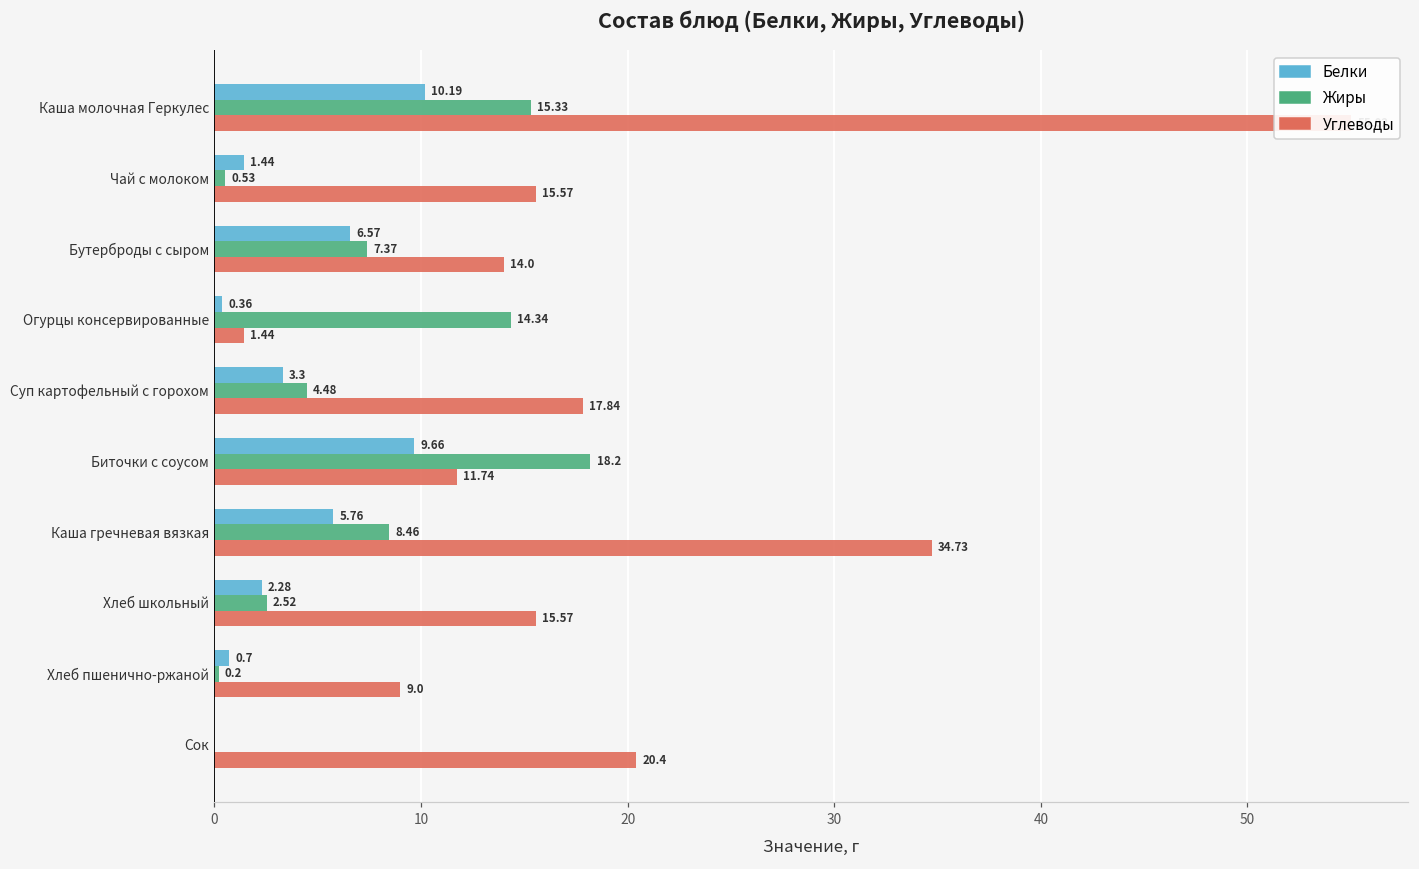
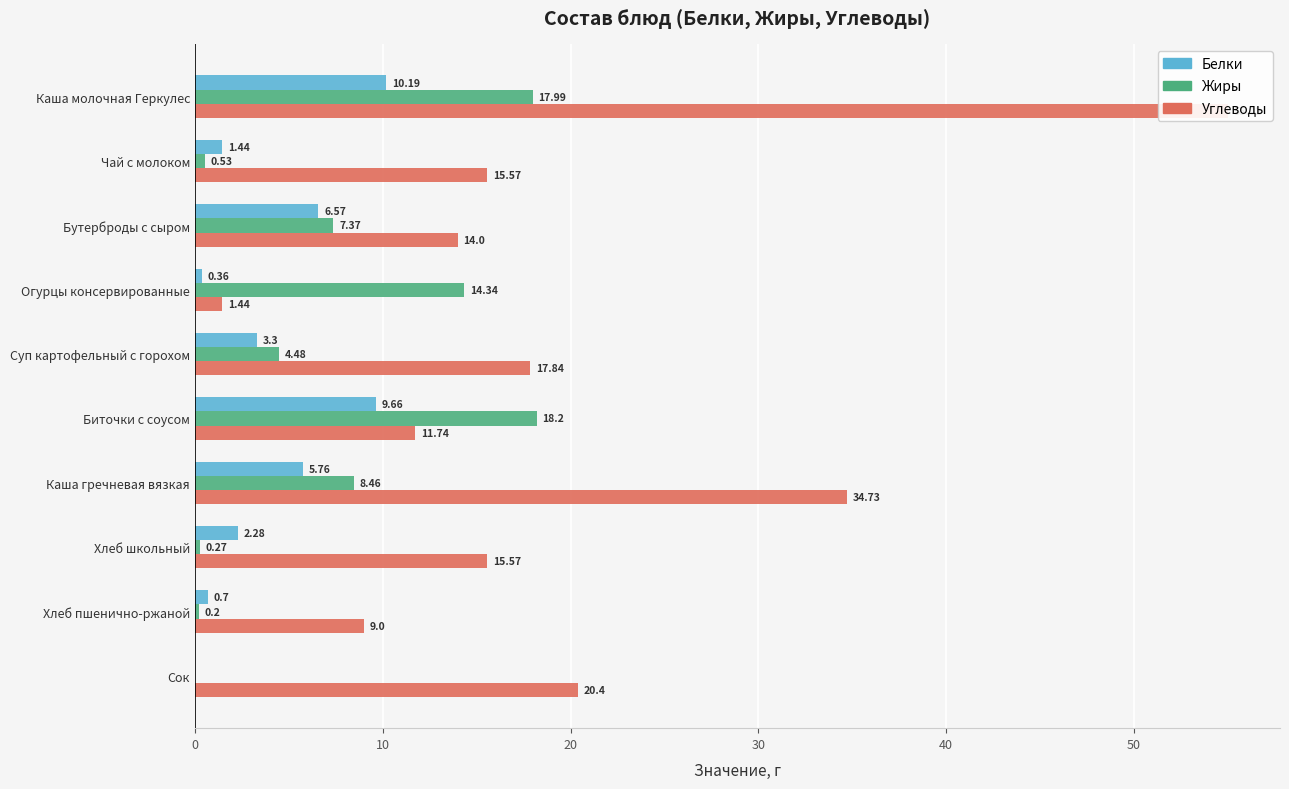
Жиры, Каша молочная Геркулес: 15.33 -> 17.99
Жиры, Хлеб школьный: 2.52 -> 0.27
